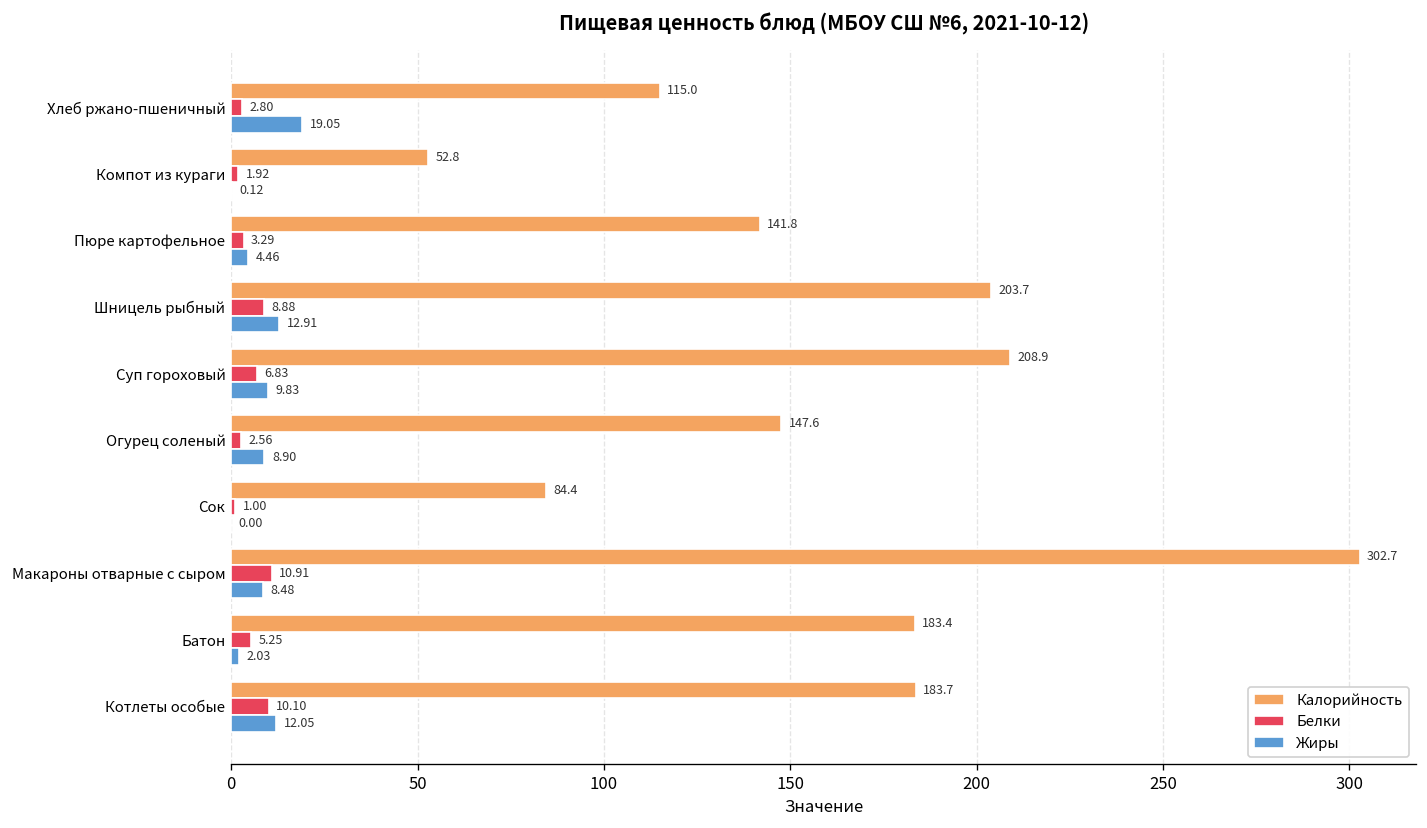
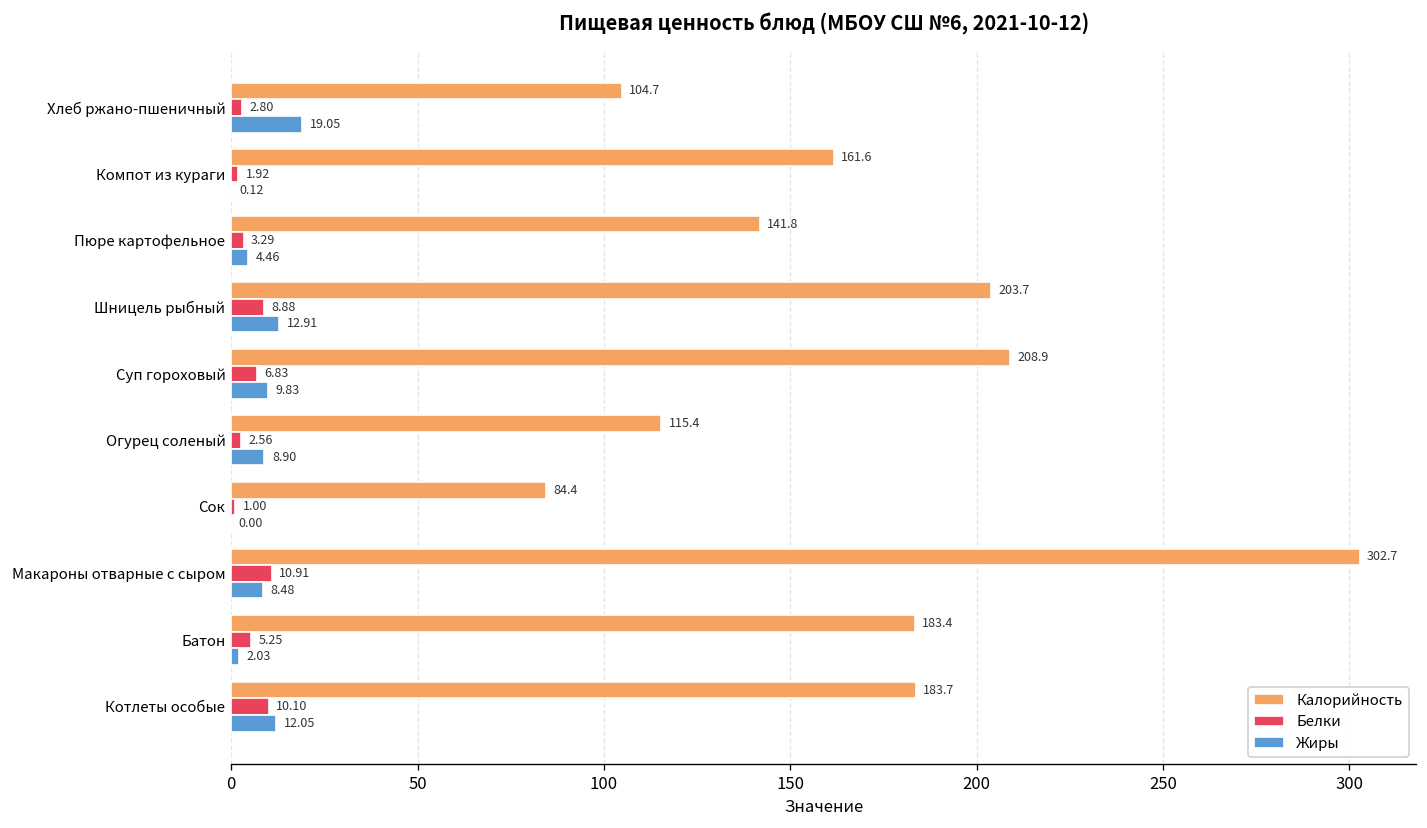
Калорийность, Хлеб ржано-пшеничный: 115.0 -> 104.7
Калорийность, Компот из кураги: 52.8 -> 161.6
Калорийность, Огурец соленый: 147.6 -> 115.4
